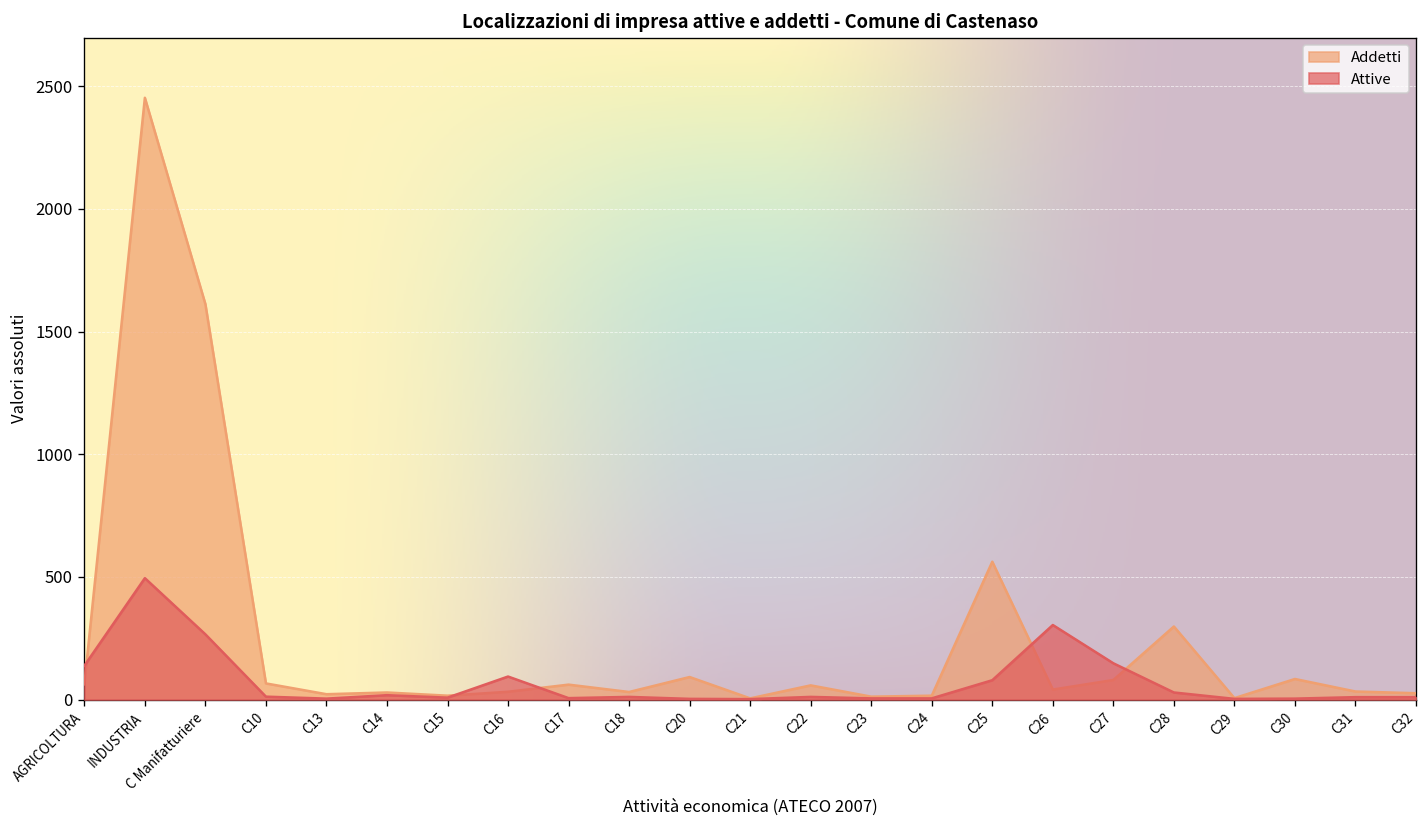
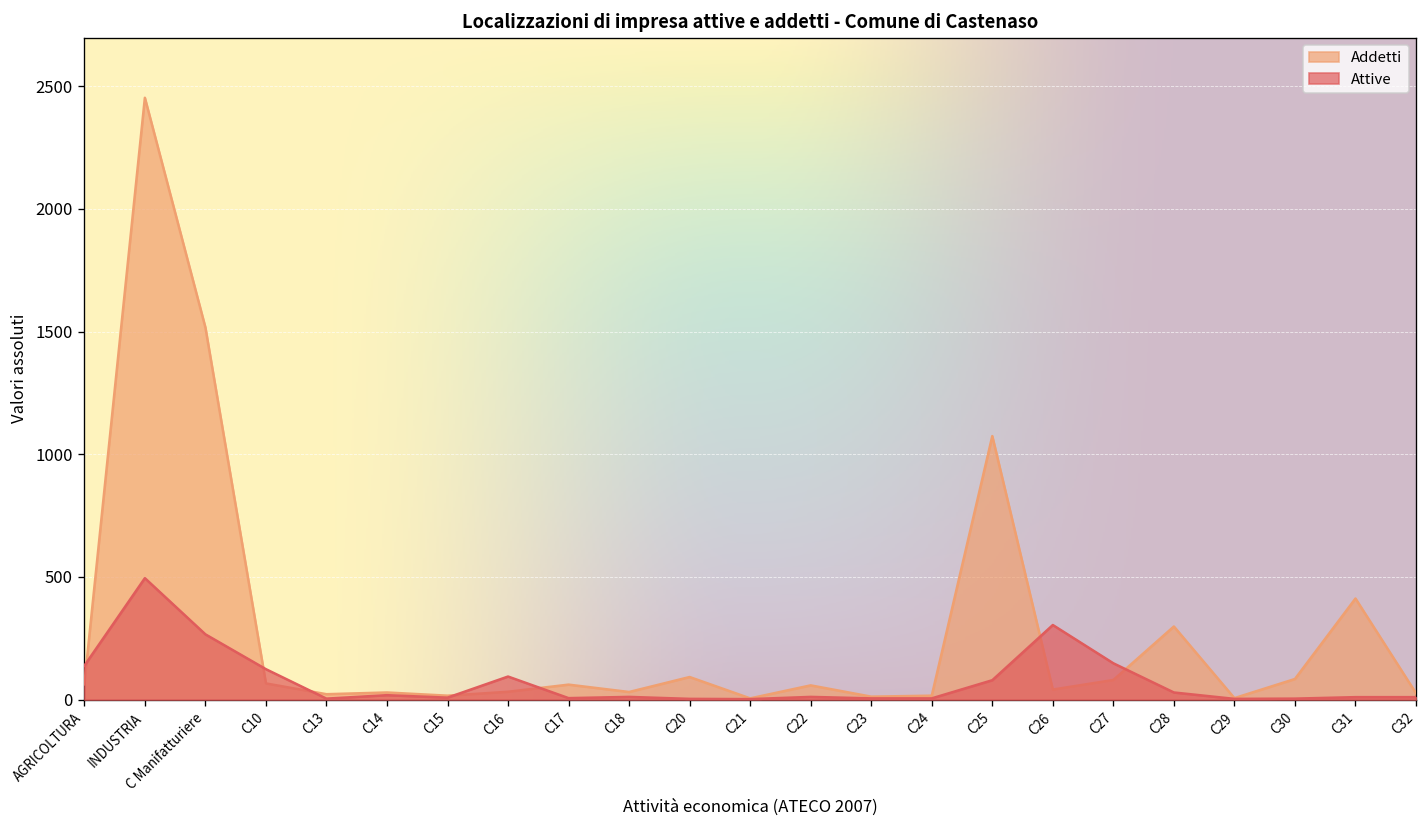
Addetti, C Manifatturiere: 1610 -> 1520
Attive, C10: 10 -> 120
Addetti, C25: 560 -> 1070
Addetti, C31: 30 -> 410
